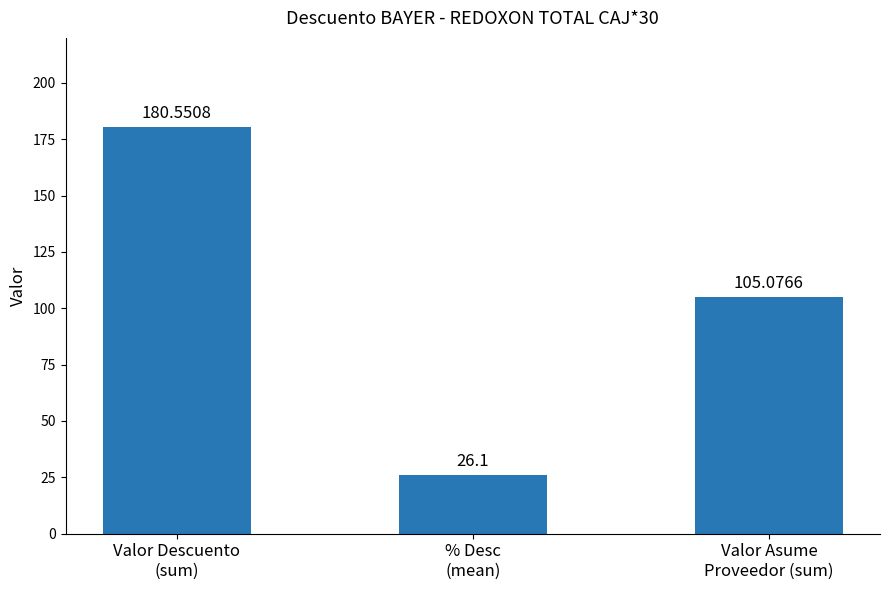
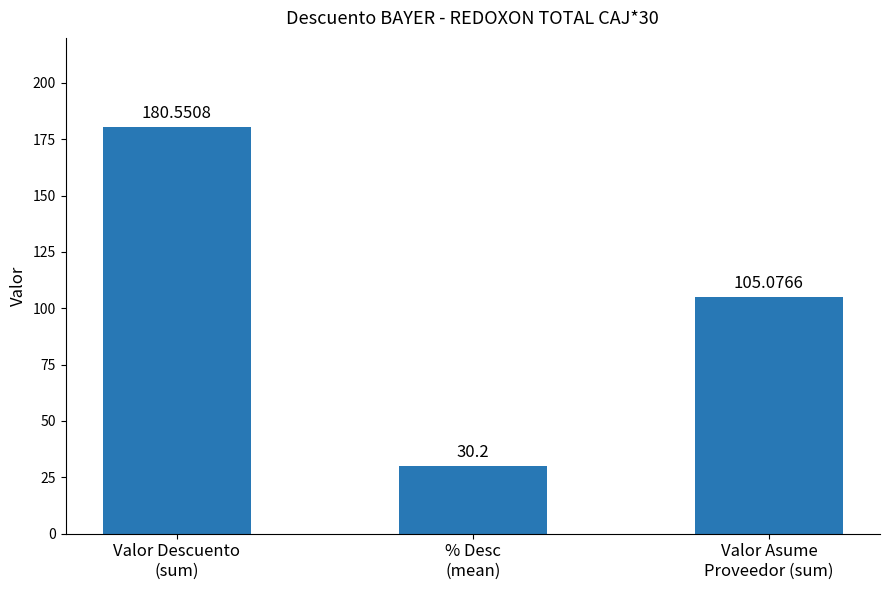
% Desc (mean): 26.1 -> 30.2
